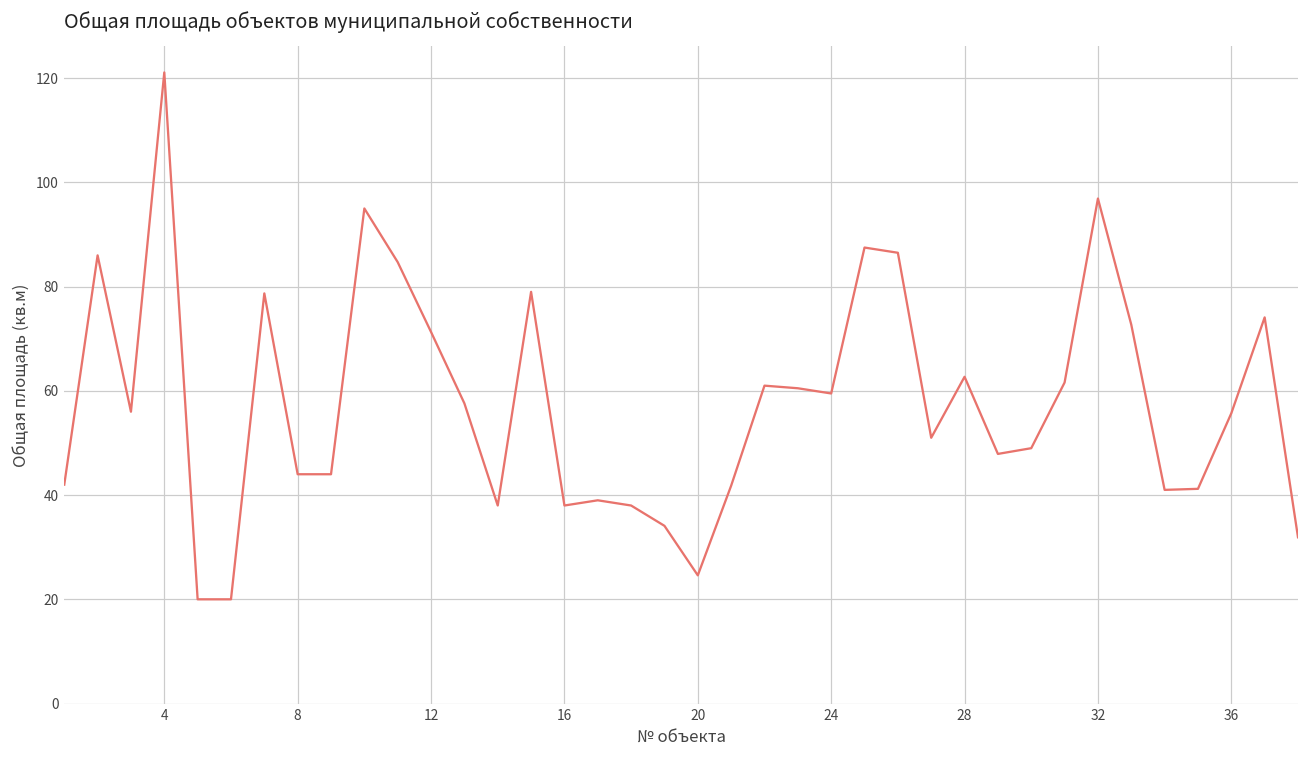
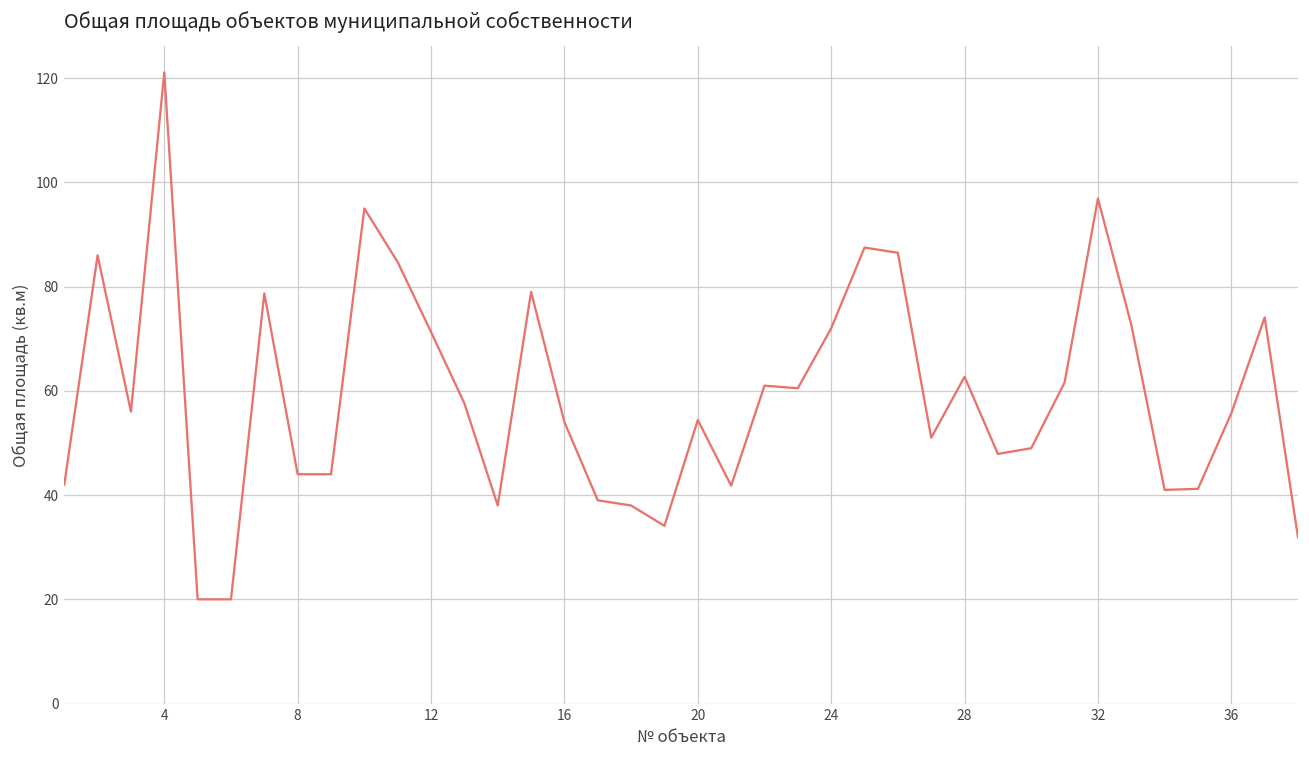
16: 38 -> 54
20: 25 -> 54
24: 60 -> 72
